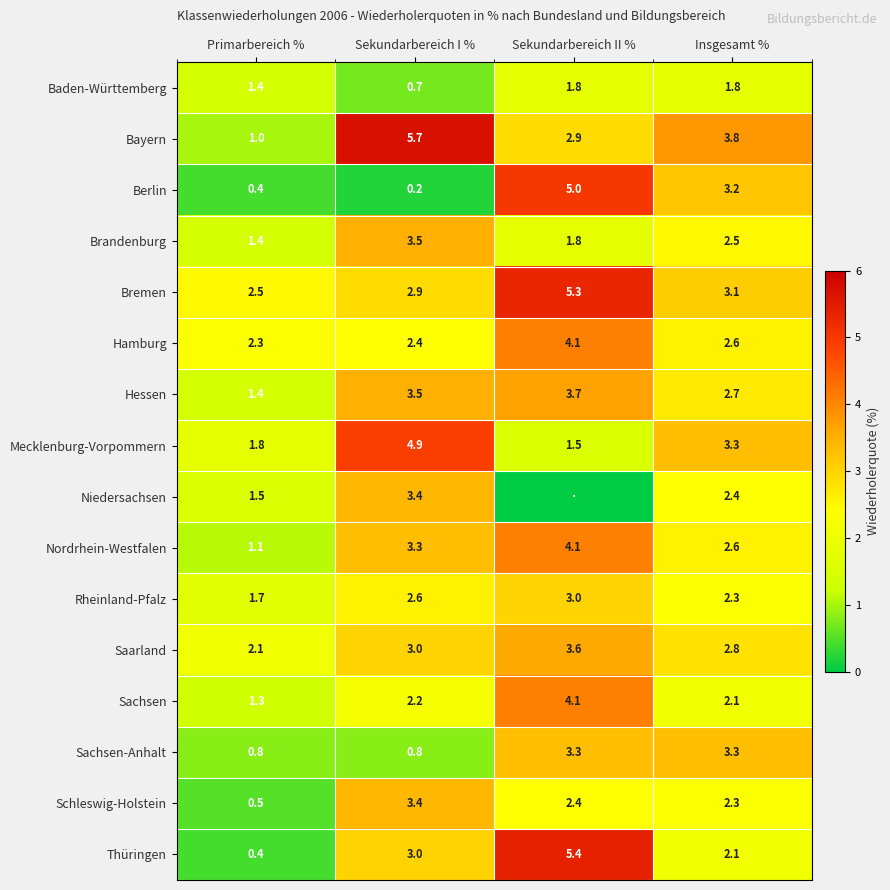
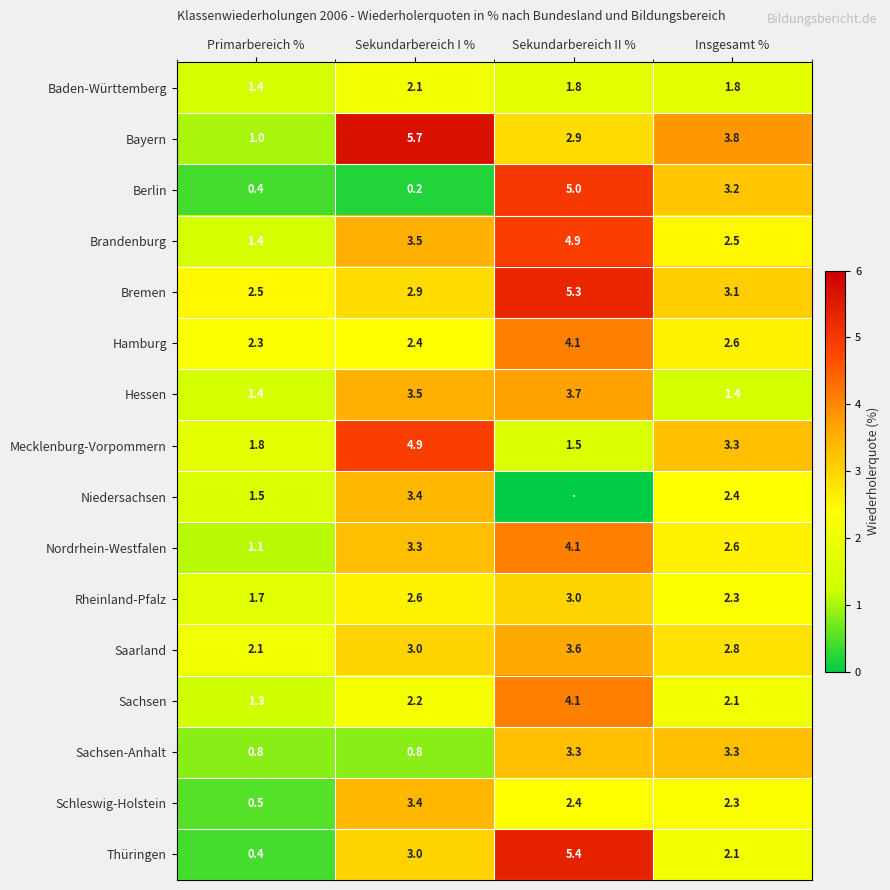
Baden-Württemberg, Sekundarbereich I %: 0.7 -> 2.1
Brandenburg, Sekundarbereich II %: 1.8 -> 4.9
Hessen, Insgesamt %: 2.7 -> 1.4
